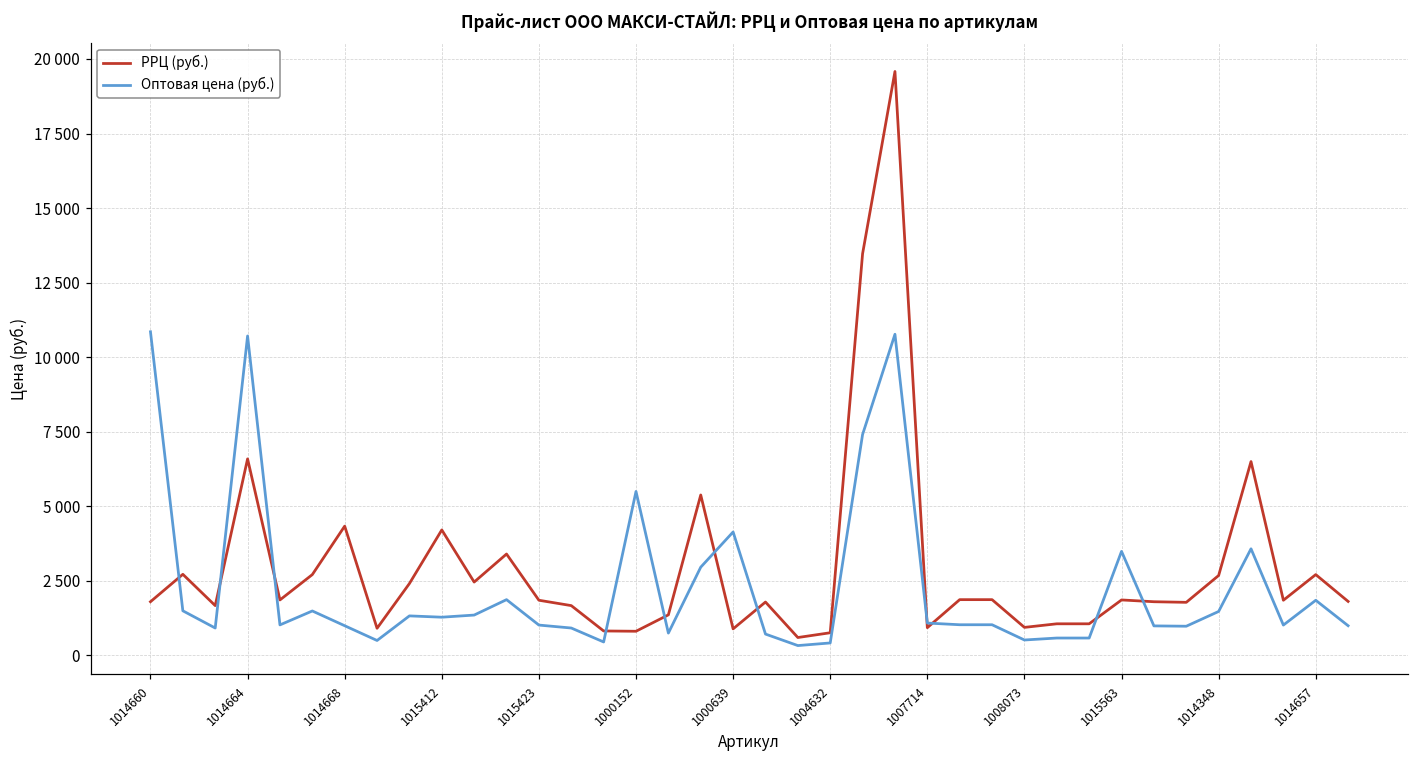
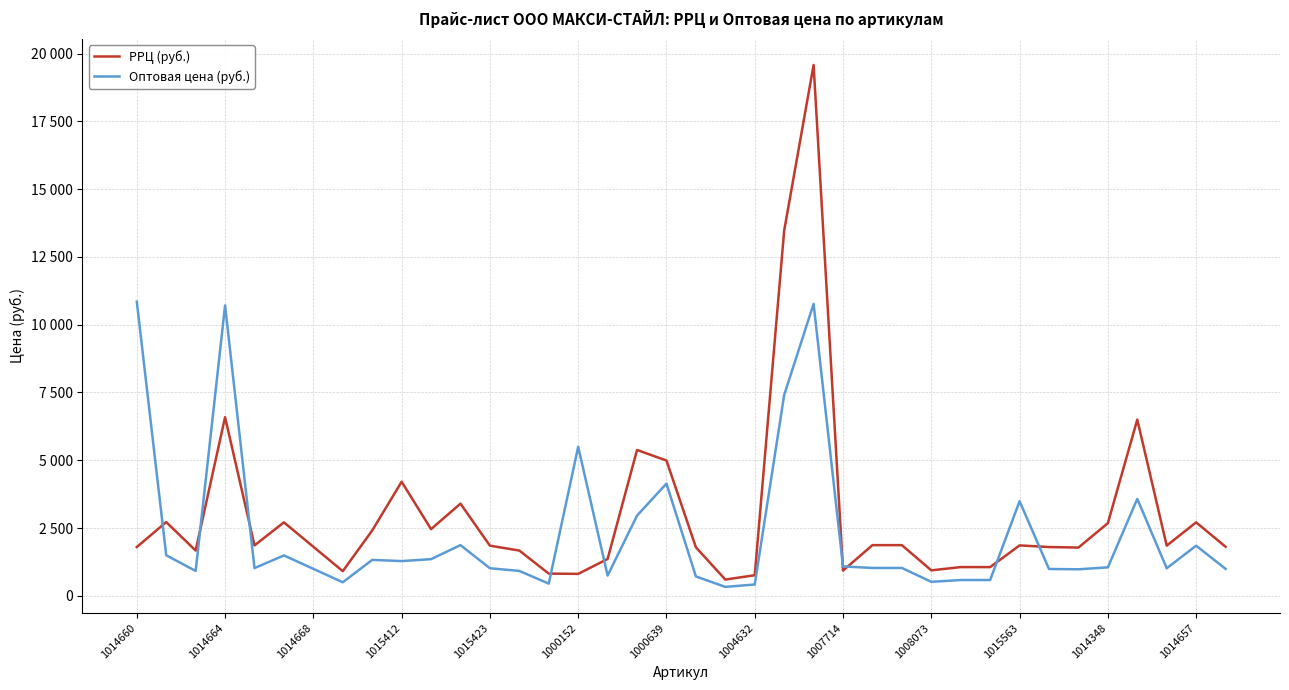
РРЦ (руб.), 1014668: 4300 -> 1800
РРЦ (руб.), 1000639: 900 -> 5000
Оптовая цена (руб.), 1014348: 1500 -> 1100
